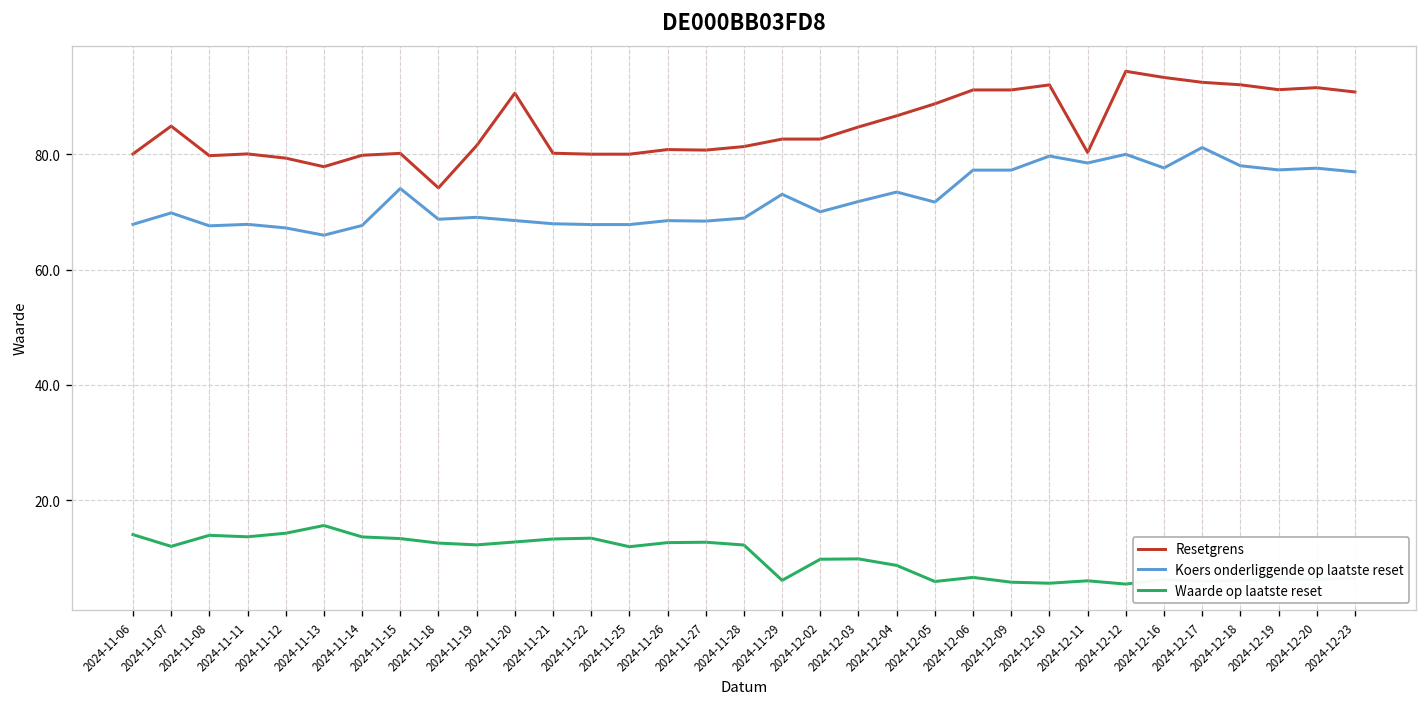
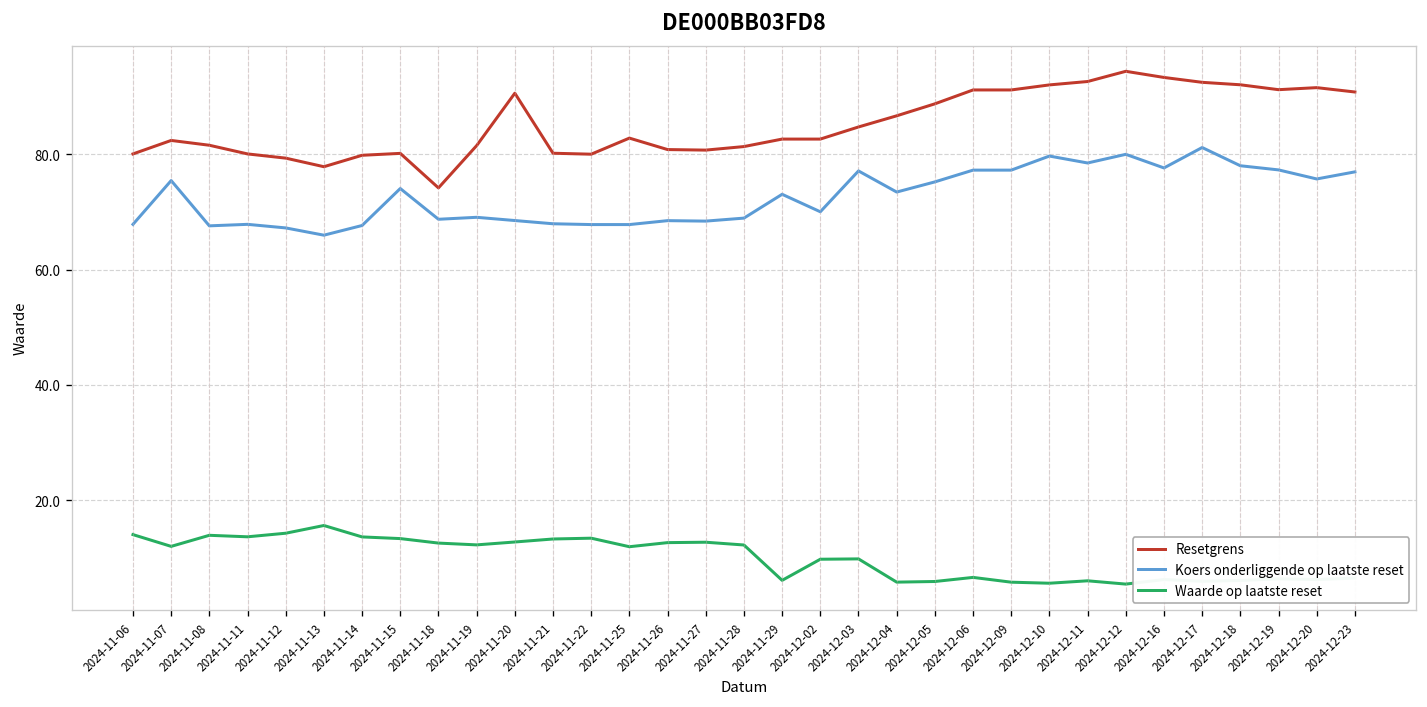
Resetgrens, 2024-11-07: 85 -> 82
Koers onderliggende op laatste reset, 2024-11-07: 70 -> 75
Resetgrens, 2024-11-08: 80 -> 82
Resetgrens, 2024-11-25: 80 -> 83
Koers onderliggende op laatste reset, 2024-12-03: 72 -> 77
Waarde op laatste reset, 2024-12-04: 9 -> 6
Koers onderliggende op laatste reset, 2024-12-05: 72 -> 75
Resetgrens, 2024-12-11: 80 -> 93
Koers onderliggende op laatste reset, 2024-12-20: 78 -> 76
